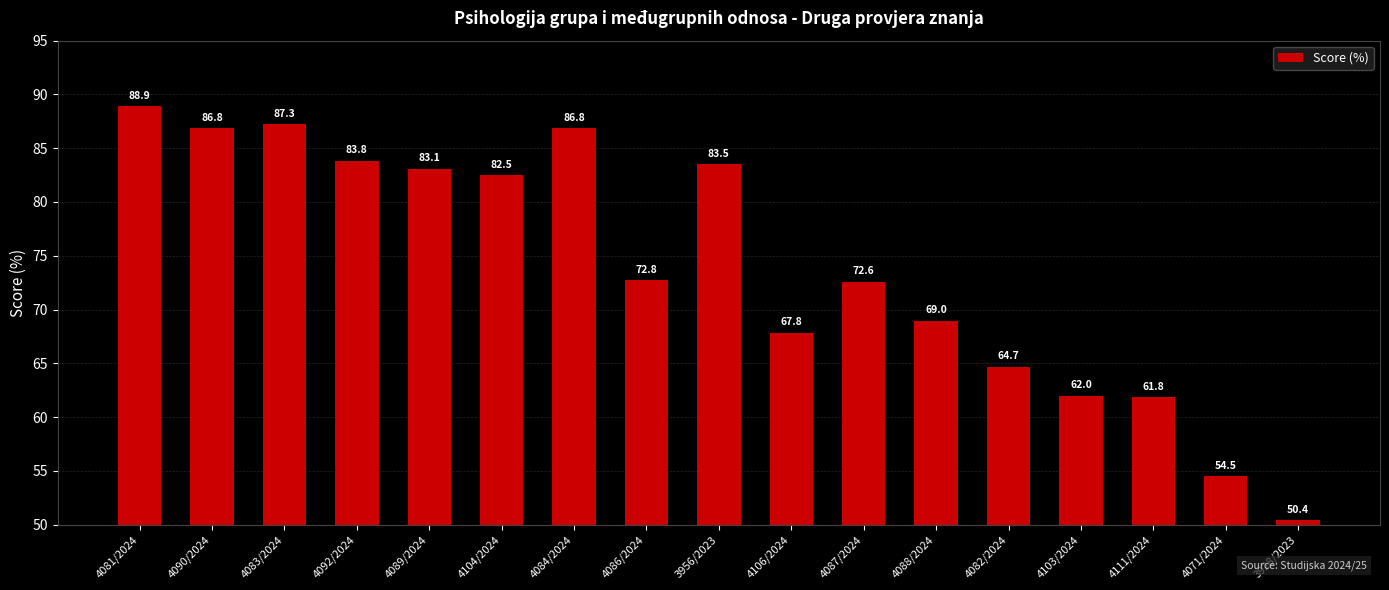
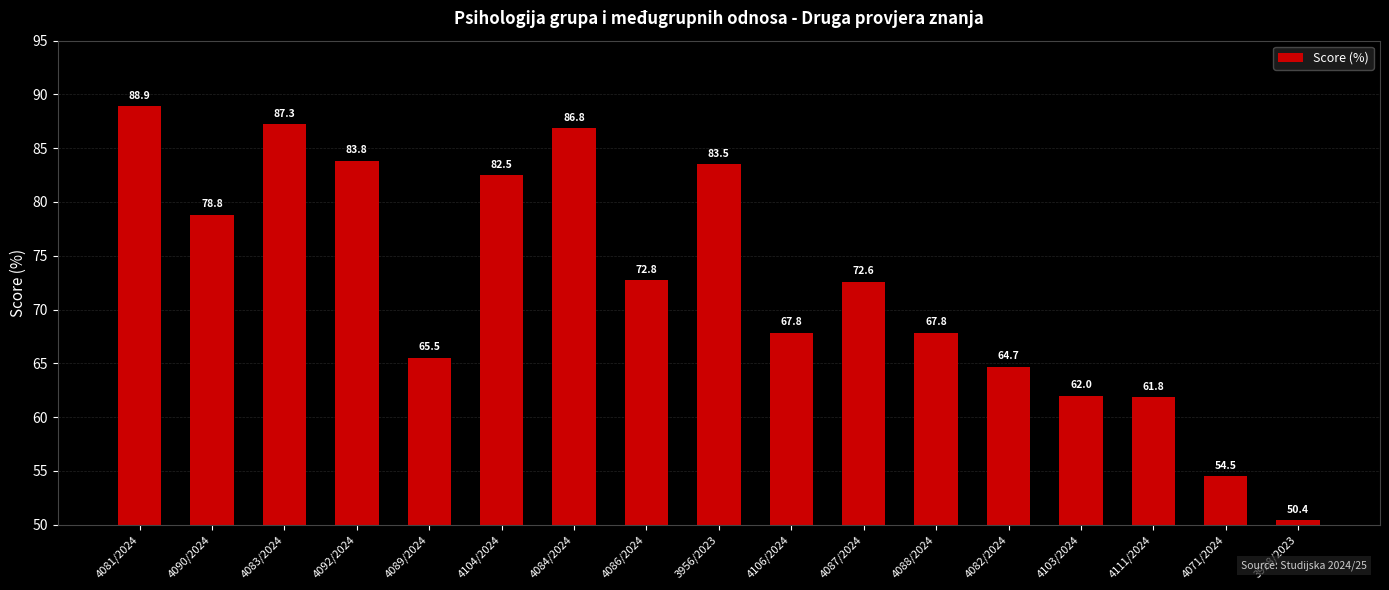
4090/2024: 86.8 -> 78.8
4089/2024: 83.1 -> 65.5
4088/2024: 69.0 -> 67.8
